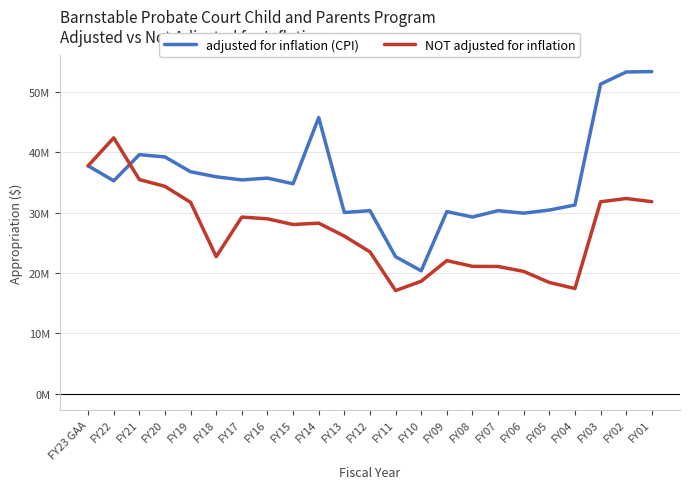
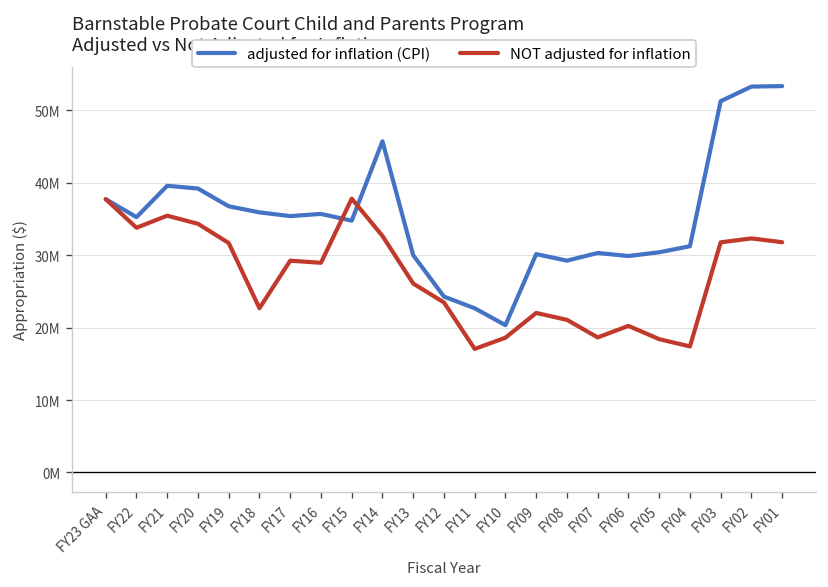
NOT adjusted for inflation, FY22: 42000000 -> 34000000
NOT adjusted for inflation, FY15: 28000000 -> 38000000
NOT adjusted for inflation, FY14: 28000000 -> 33000000
adjusted for inflation (CPI), FY12: 30000000 -> 24000000
NOT adjusted for inflation, FY07: 21000000 -> 19000000
